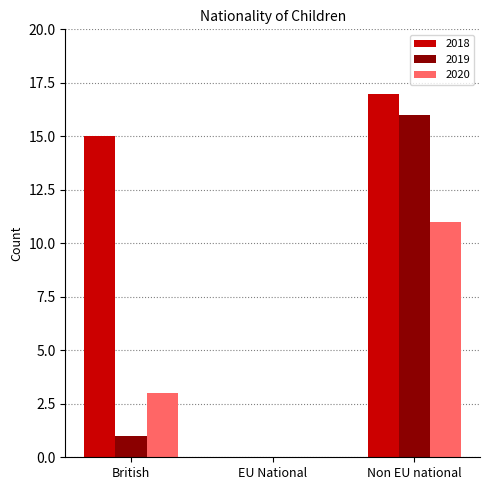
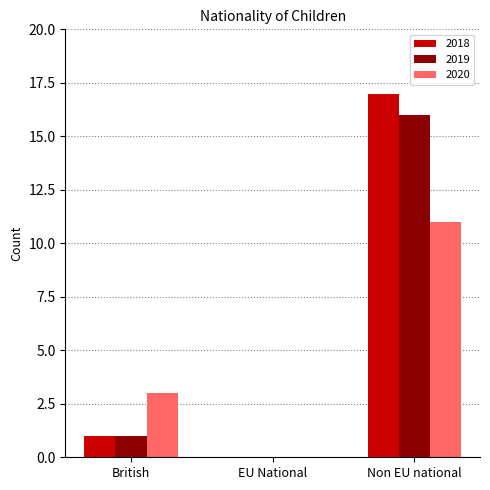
2018, British: 15 -> 1
